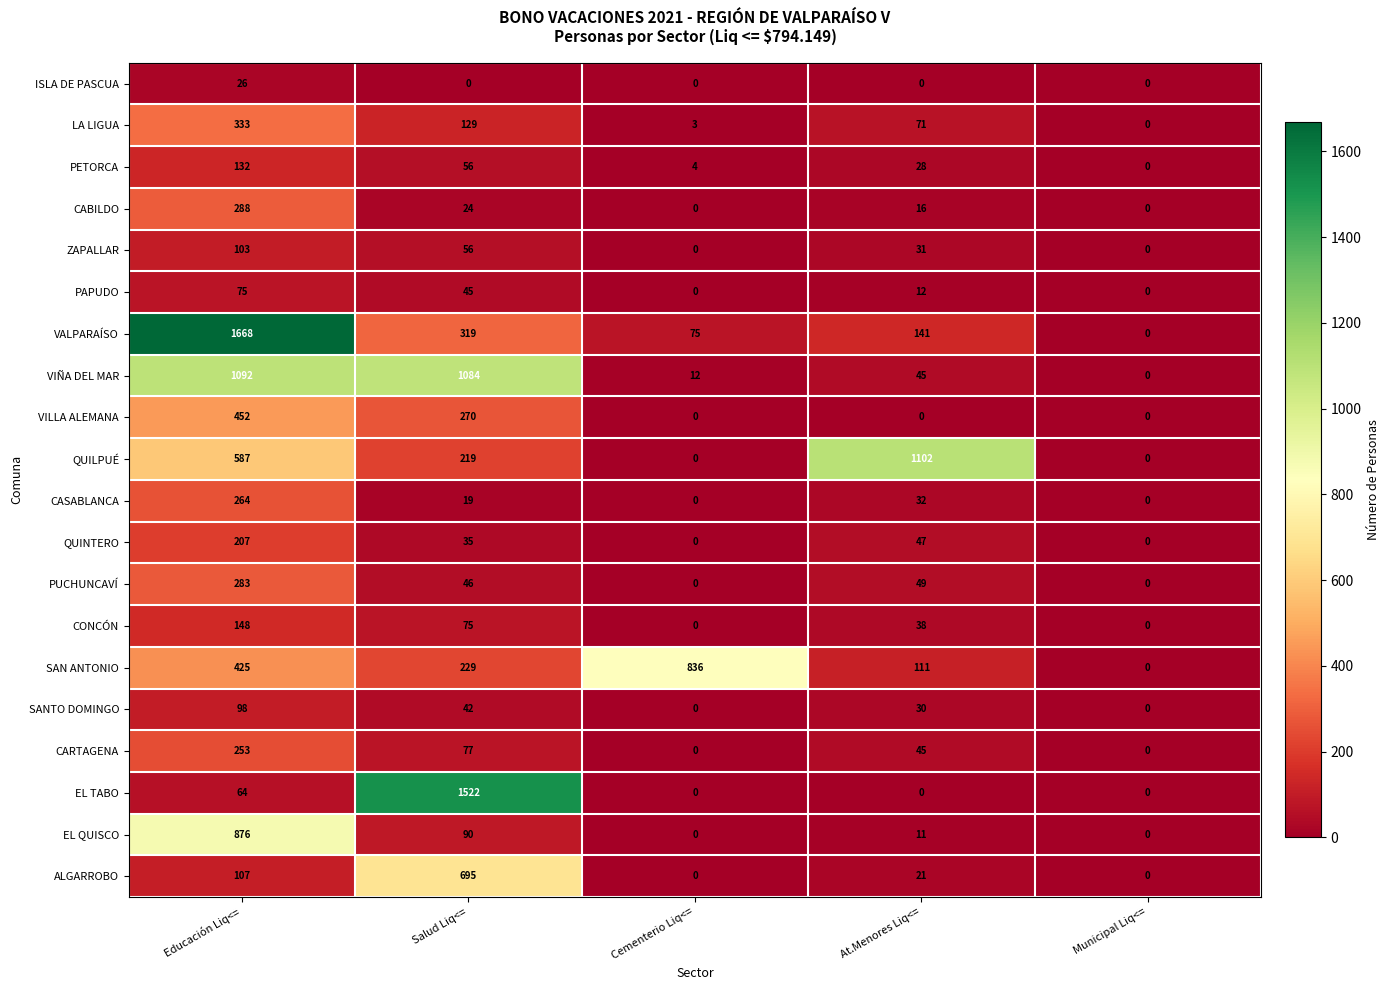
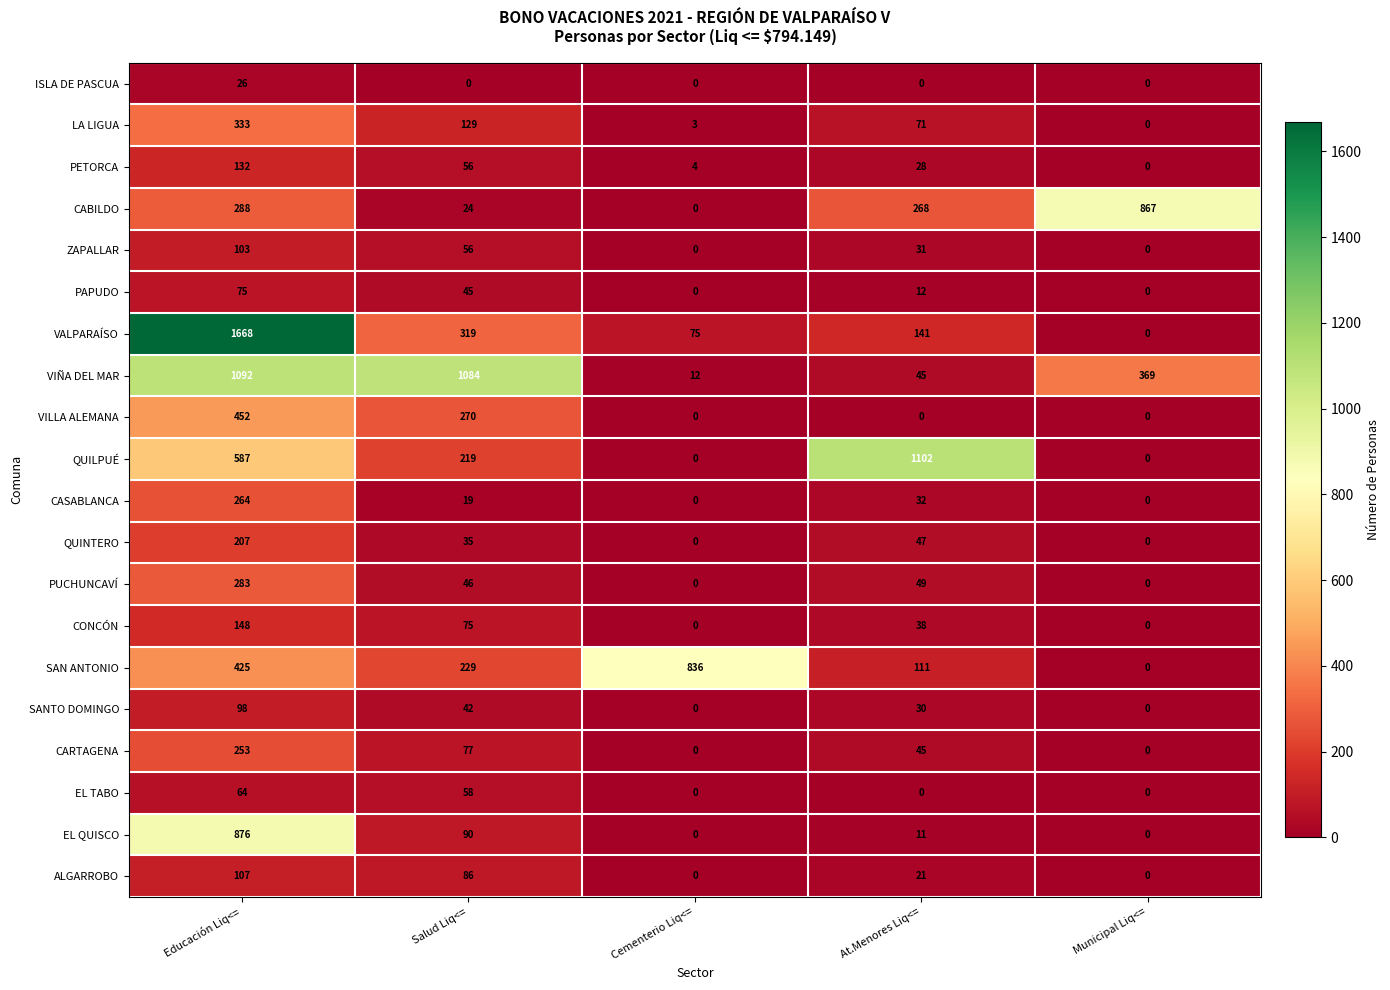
CABILDO, At.Menores Liq<=: 16 -> 268
CABILDO, Municipal Liq<=: 0 -> 867
VIÑA DEL MAR, Municipal Liq<=: 0 -> 369
EL TABO, Salud Liq<=: 1522 -> 58
ALGARROBO, Salud Liq<=: 695 -> 86
